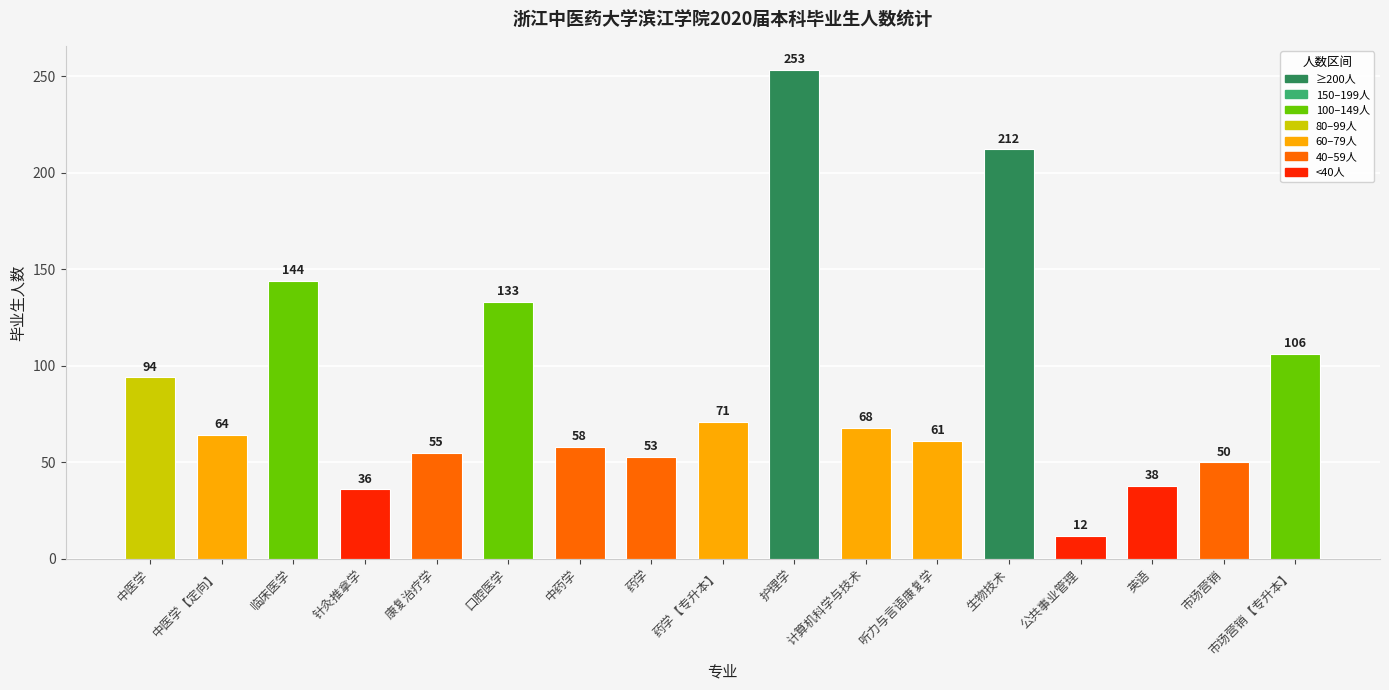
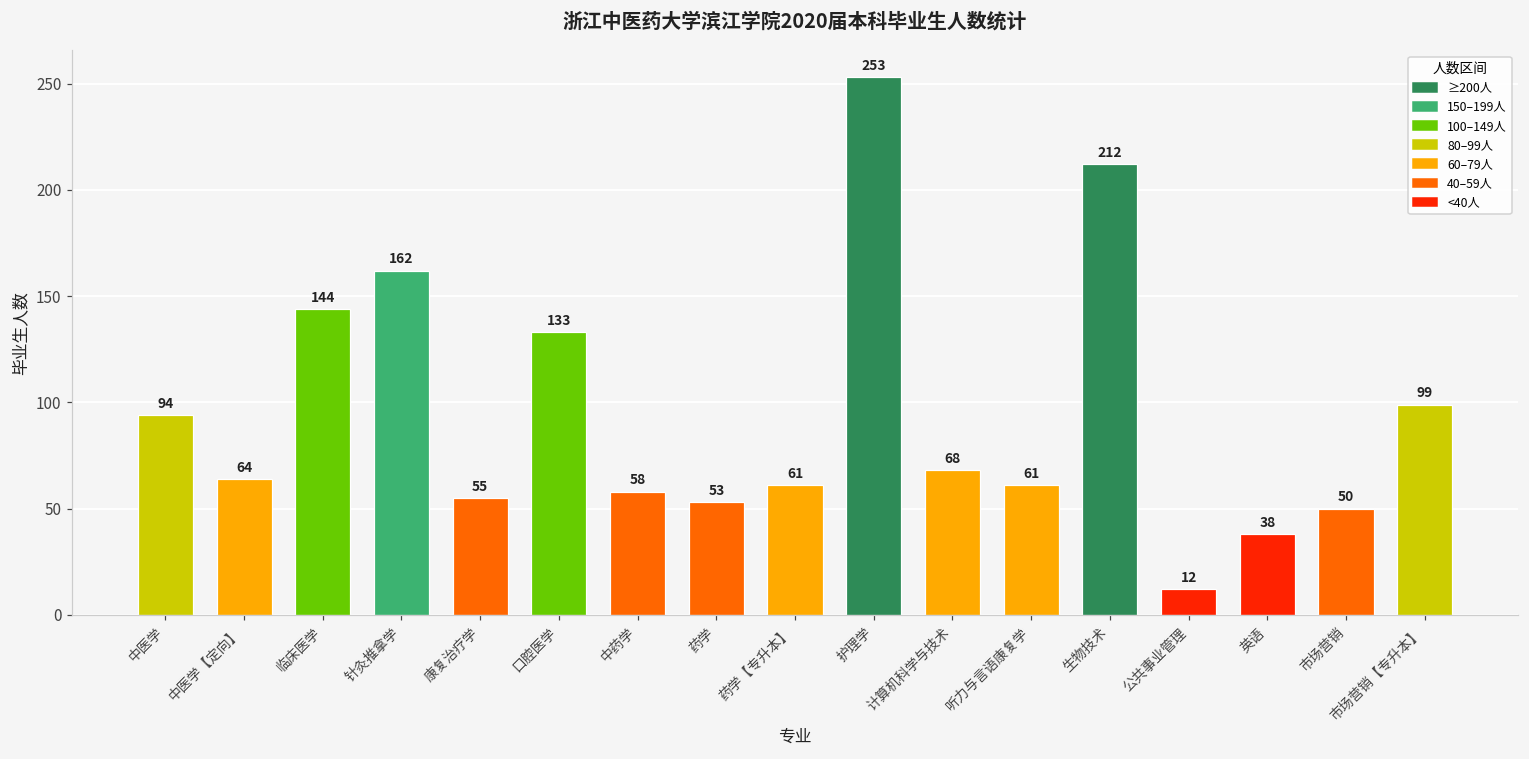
针灸推拿学: 36 -> 162
药学【专升本】: 71 -> 61
市场营销【专升本】: 106 -> 99
